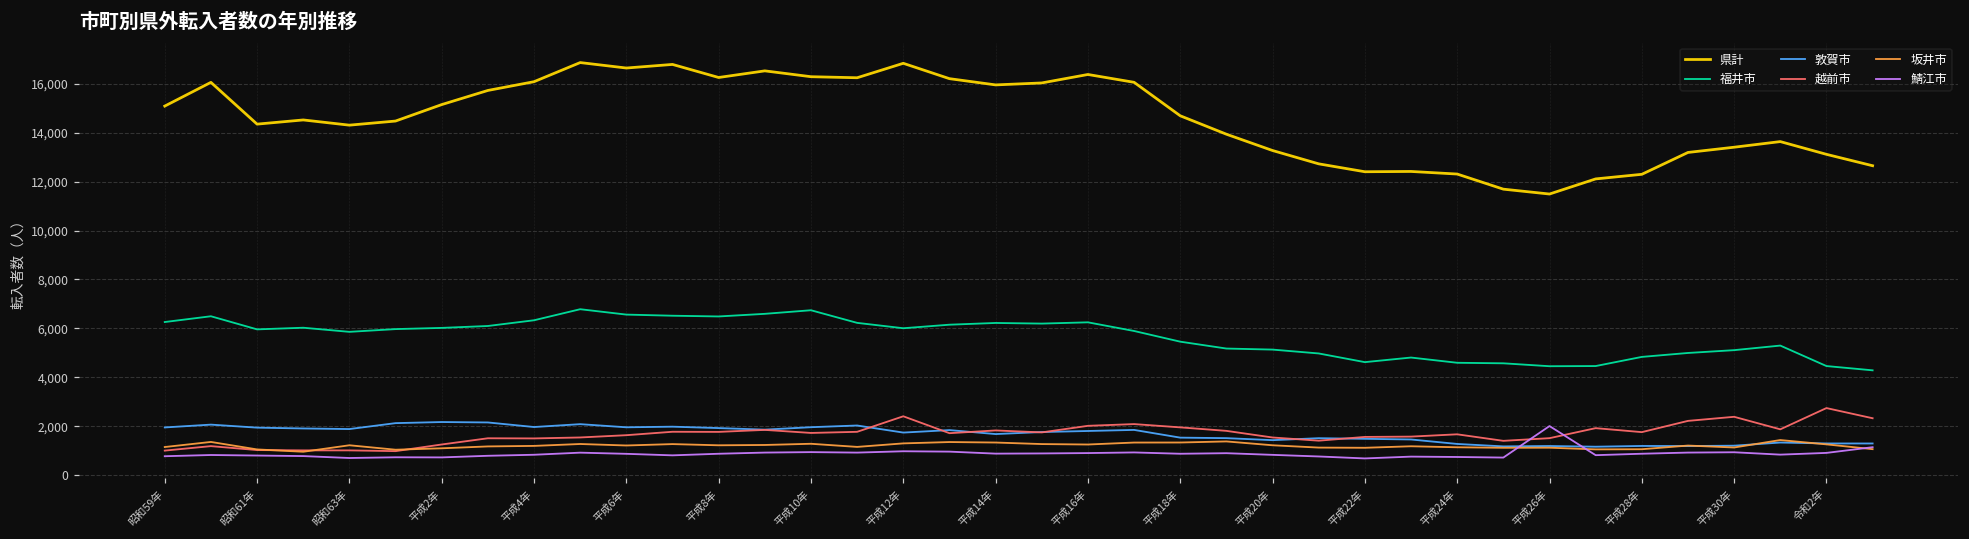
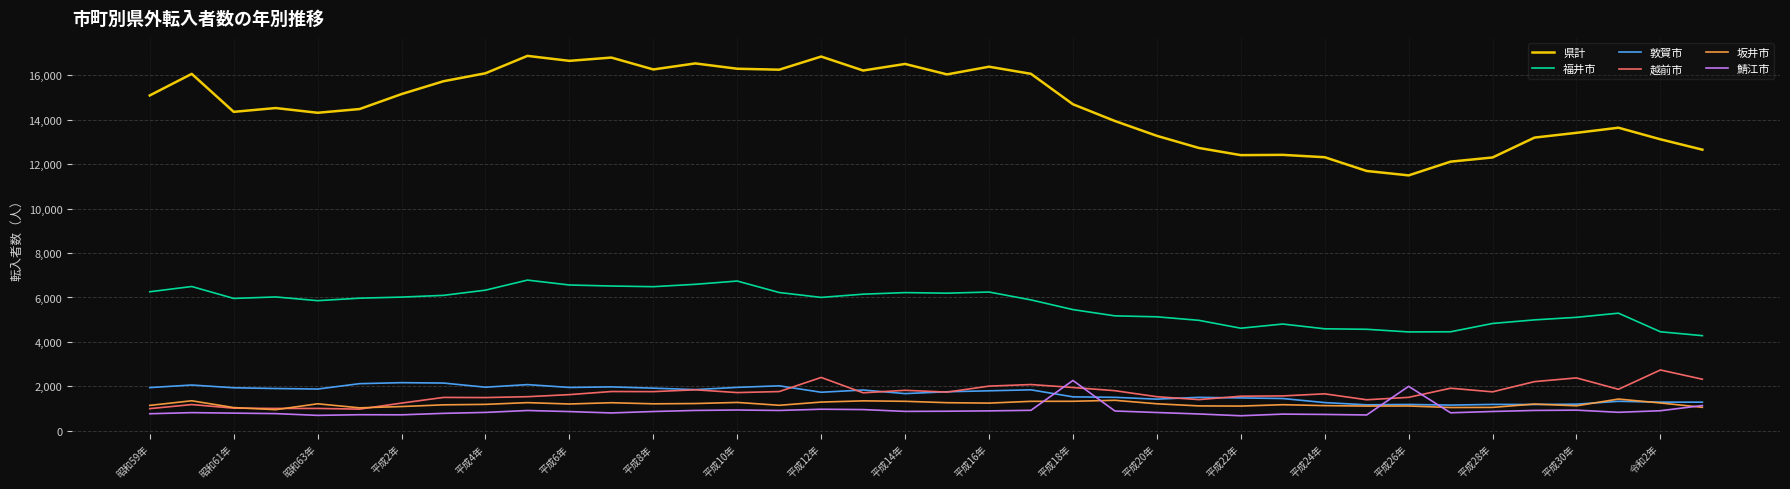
県計, 平成14年: 16,000 -> 16,500
鯖江市, 平成18年: 900 -> 2,300
